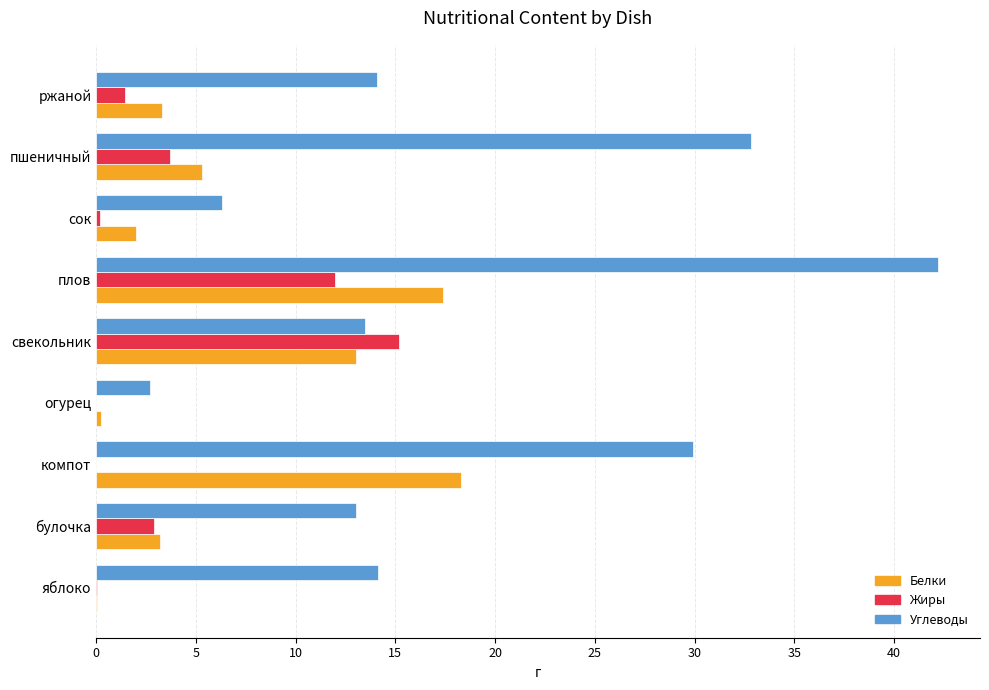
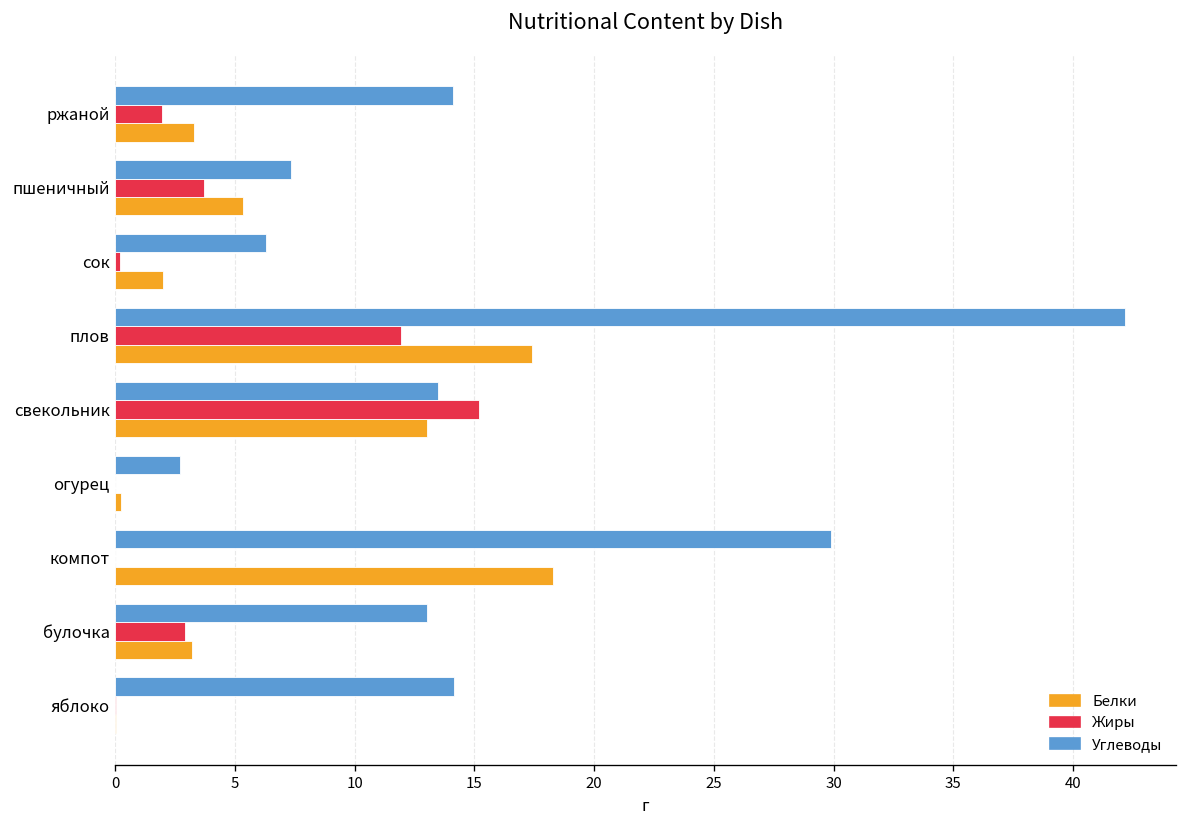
Жиры, ржаной: 1.5 -> 1.9
Углеводы, пшеничный: 32.9 -> 7.3
